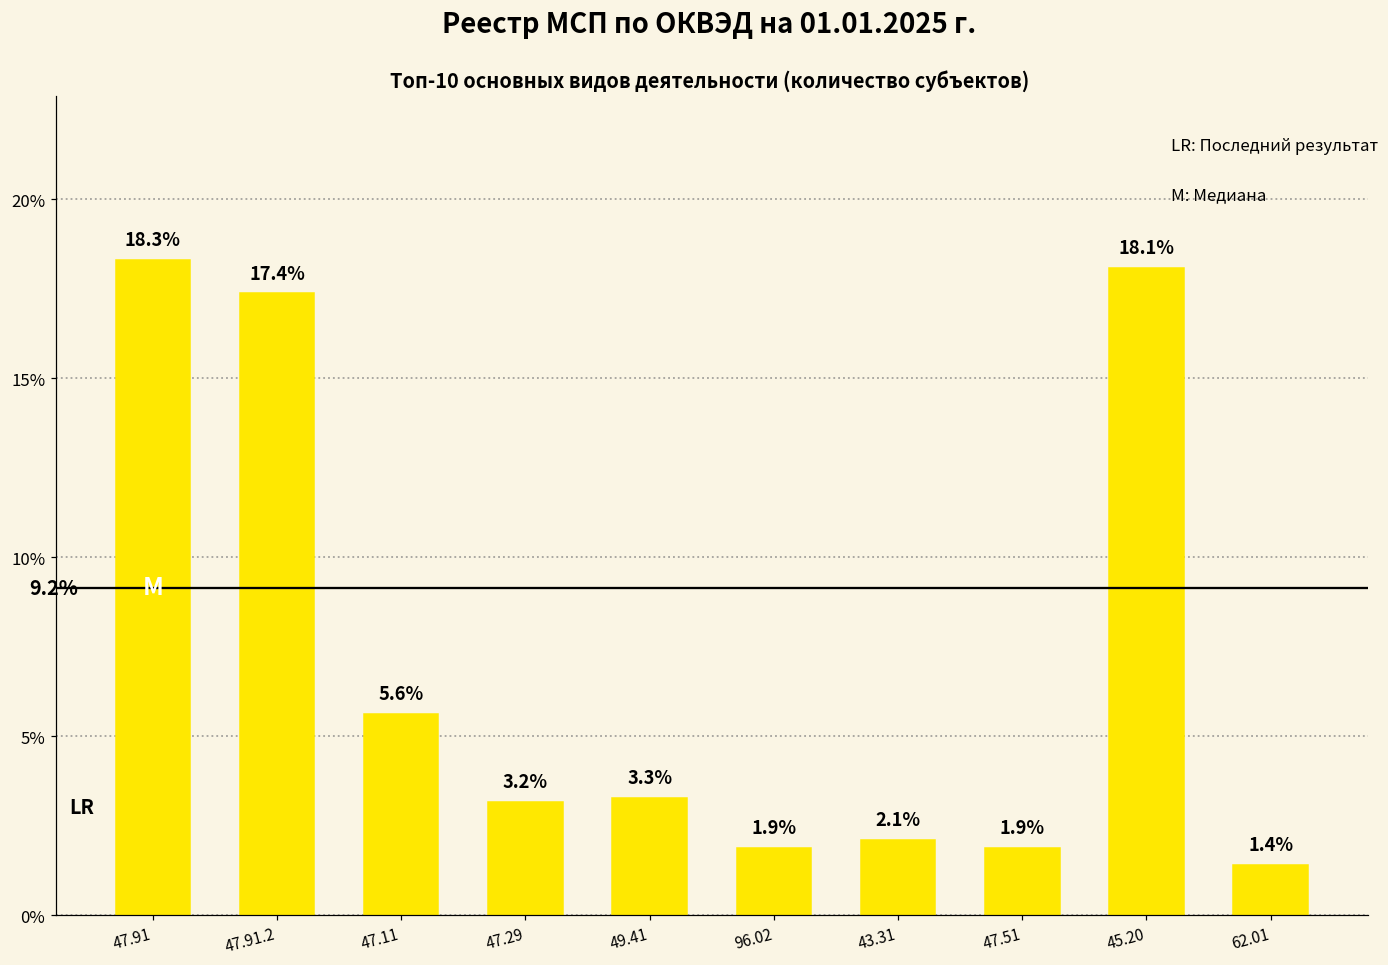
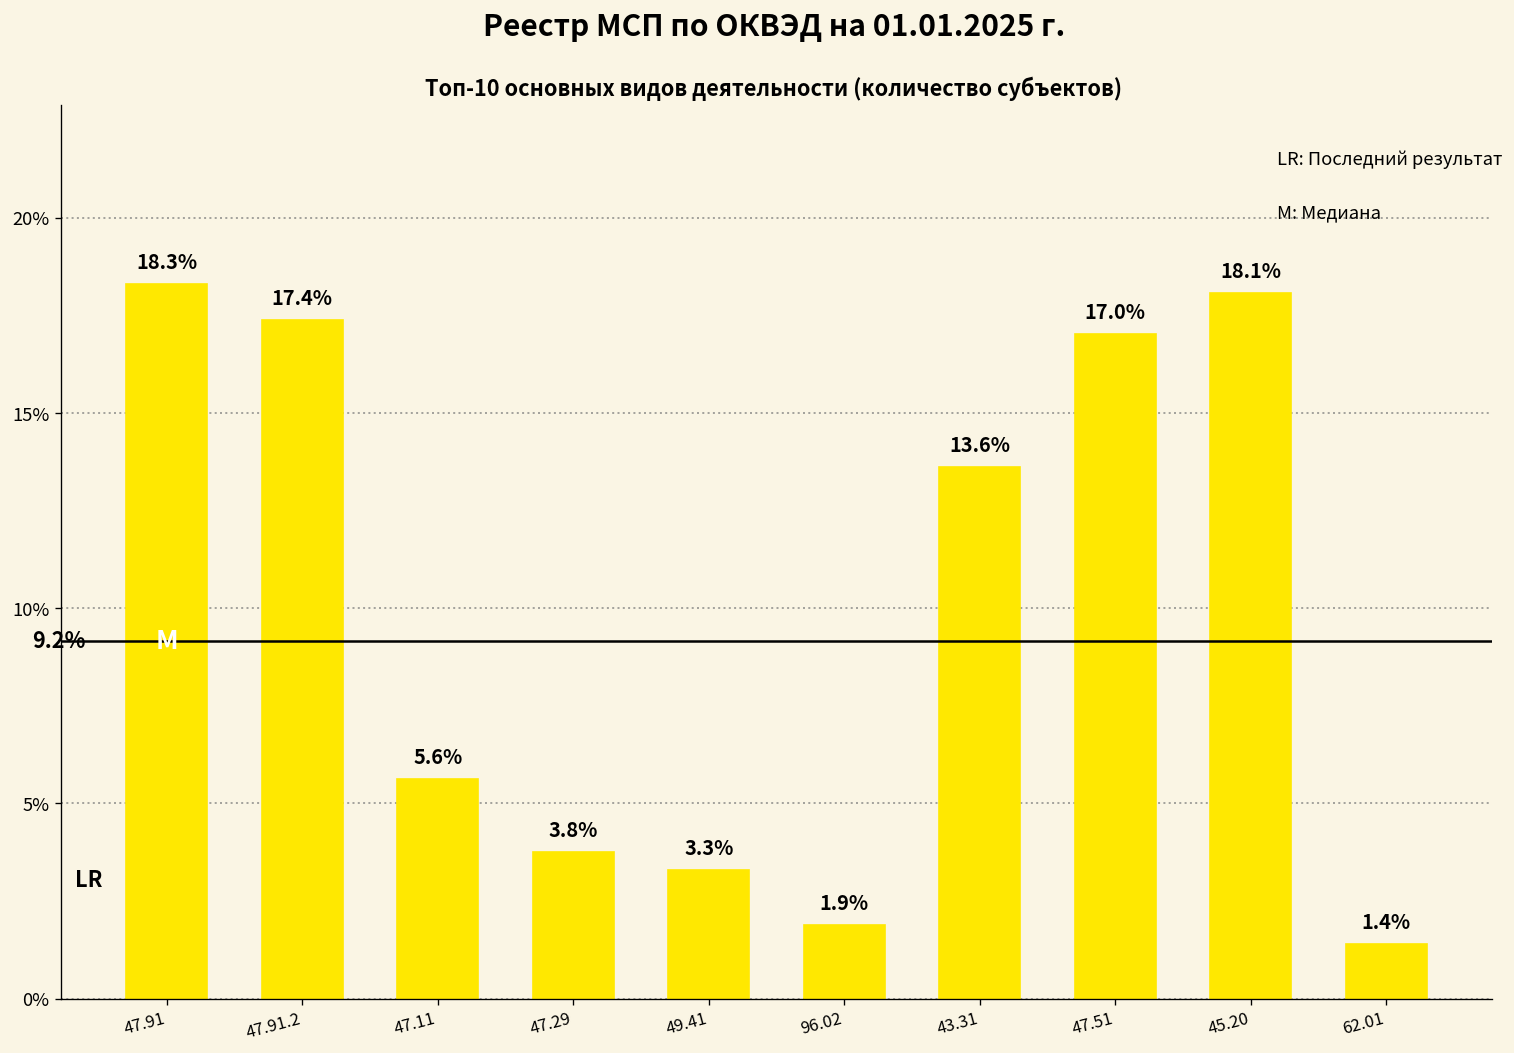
47.29: 3.2% -> 3.8%
43.31: 2.1% -> 13.6%
47.51: 1.9% -> 17.0%
